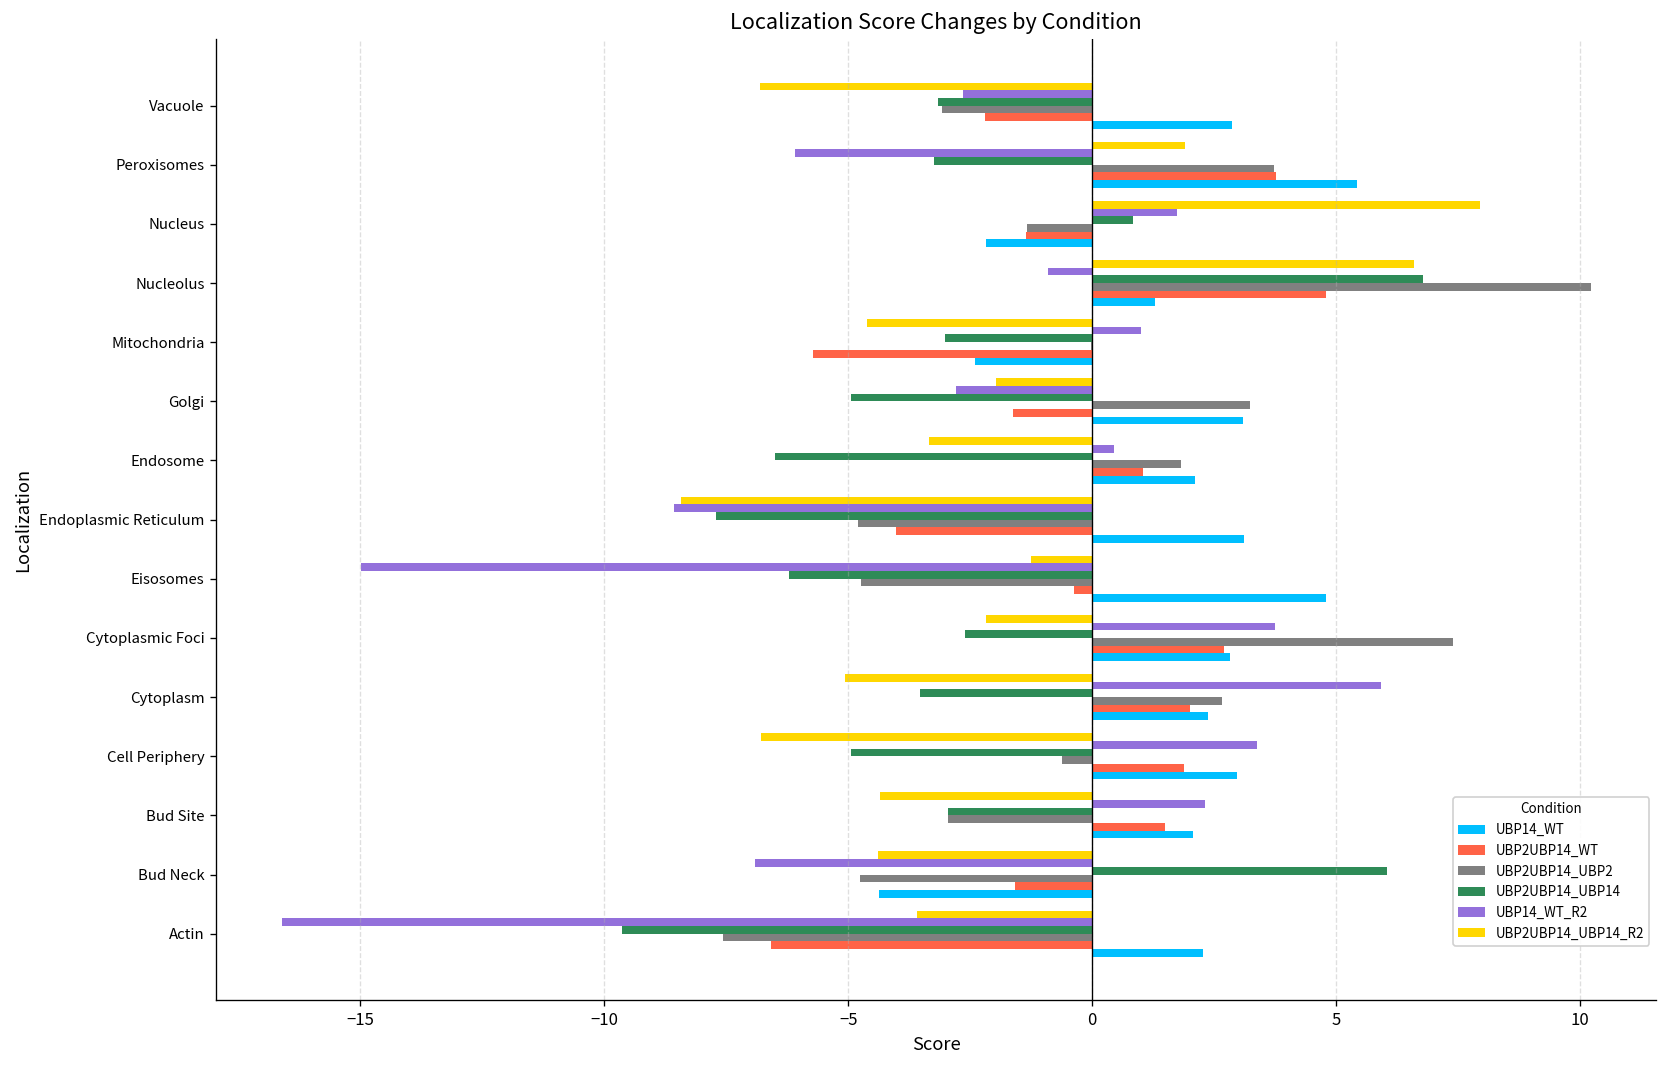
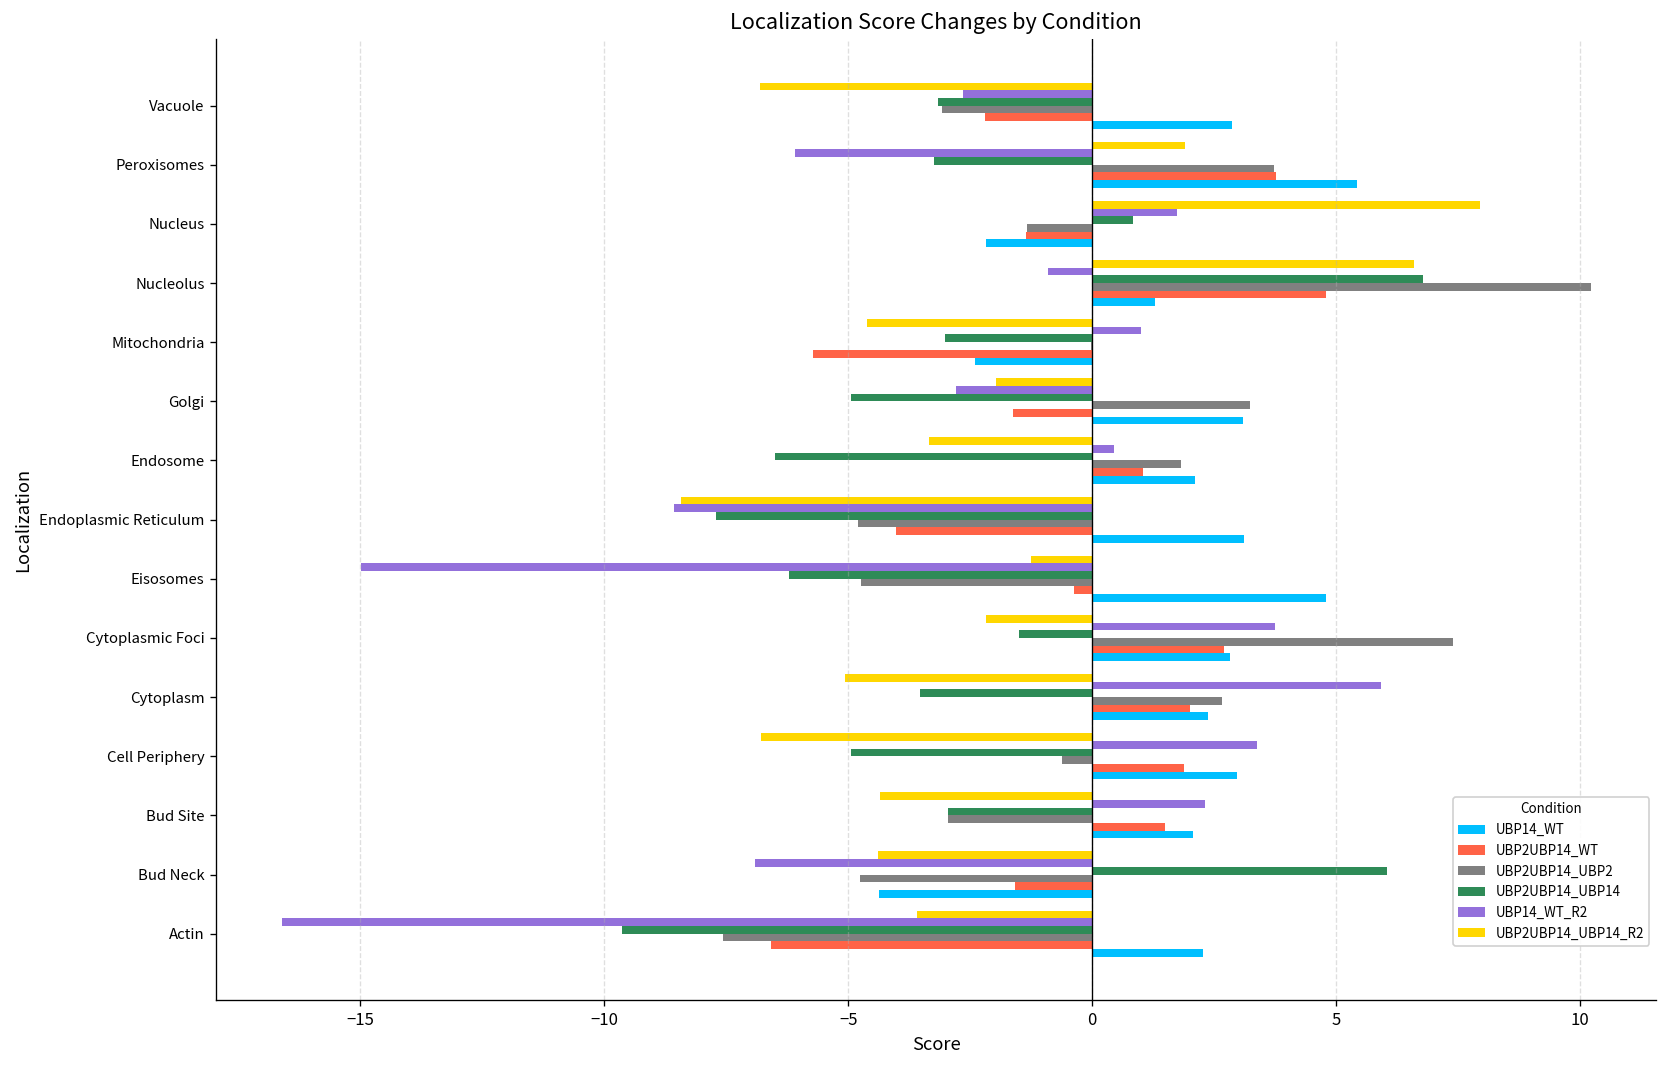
UBP2UBP14_UBP14, Cytoplasmic Foci: -2.6 -> -1.5
